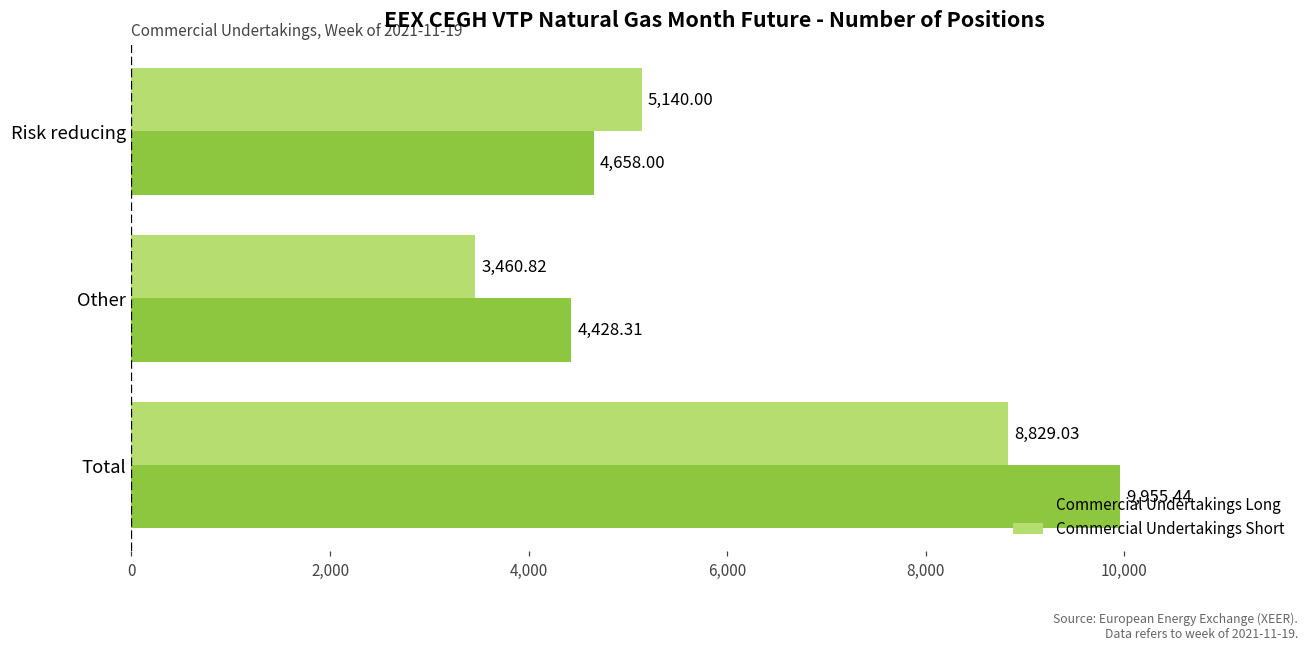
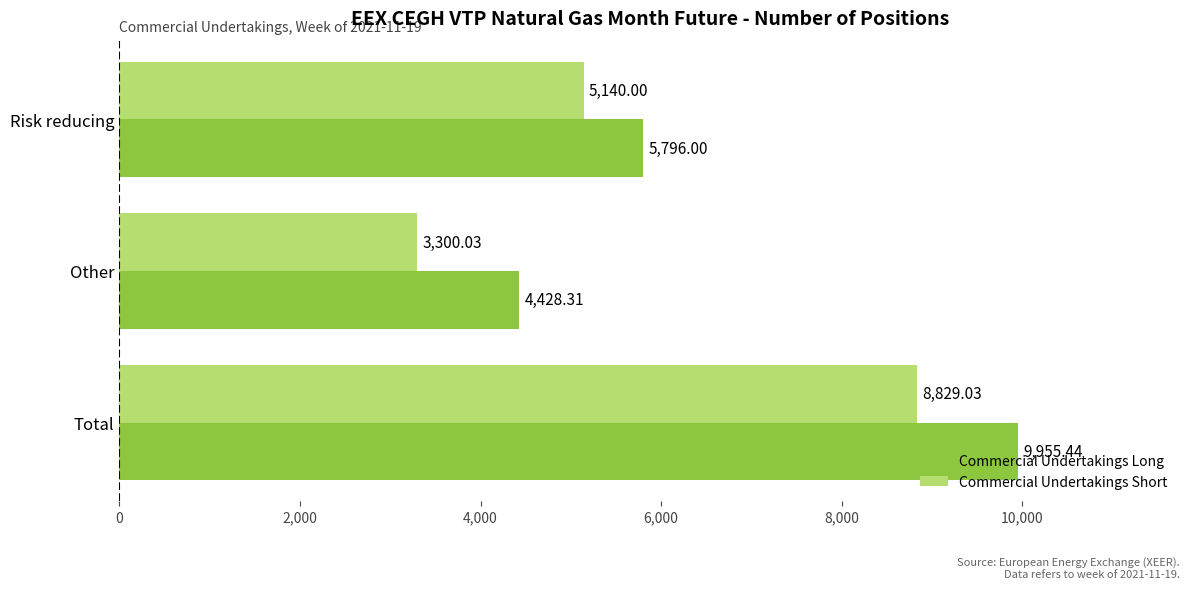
Commercial Undertakings Long, Risk reducing: 4,658.00 -> 5,796.00
Commercial Undertakings Short, Other: 3,460.82 -> 3,300.03
